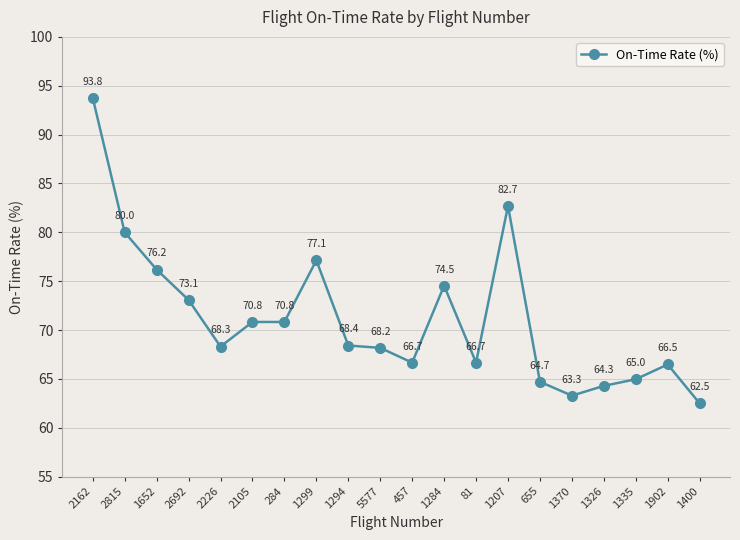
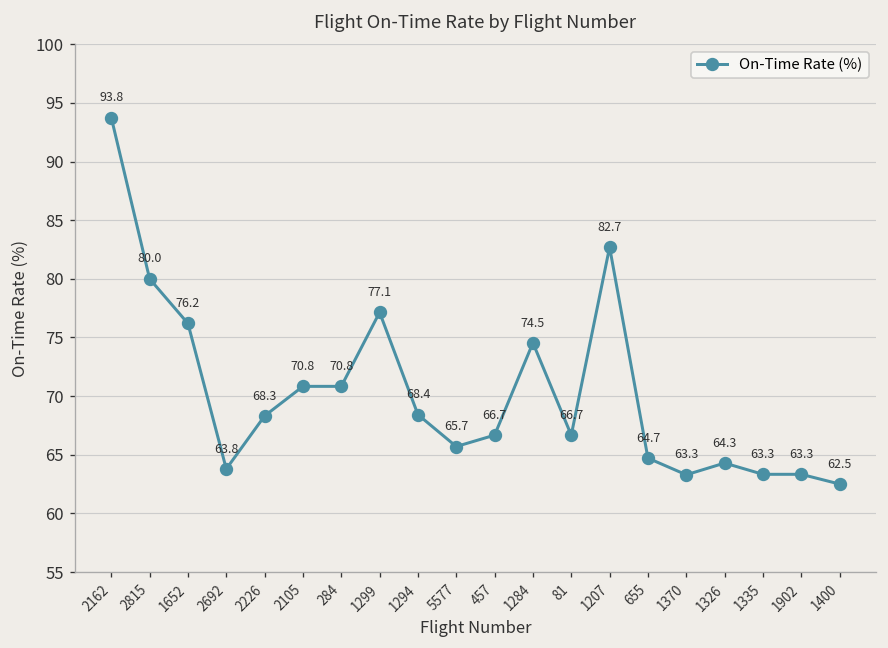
2692: 73.1 -> 63.8
5577: 68.2 -> 65.7
1335: 65.0 -> 63.3
1902: 66.5 -> 63.3
